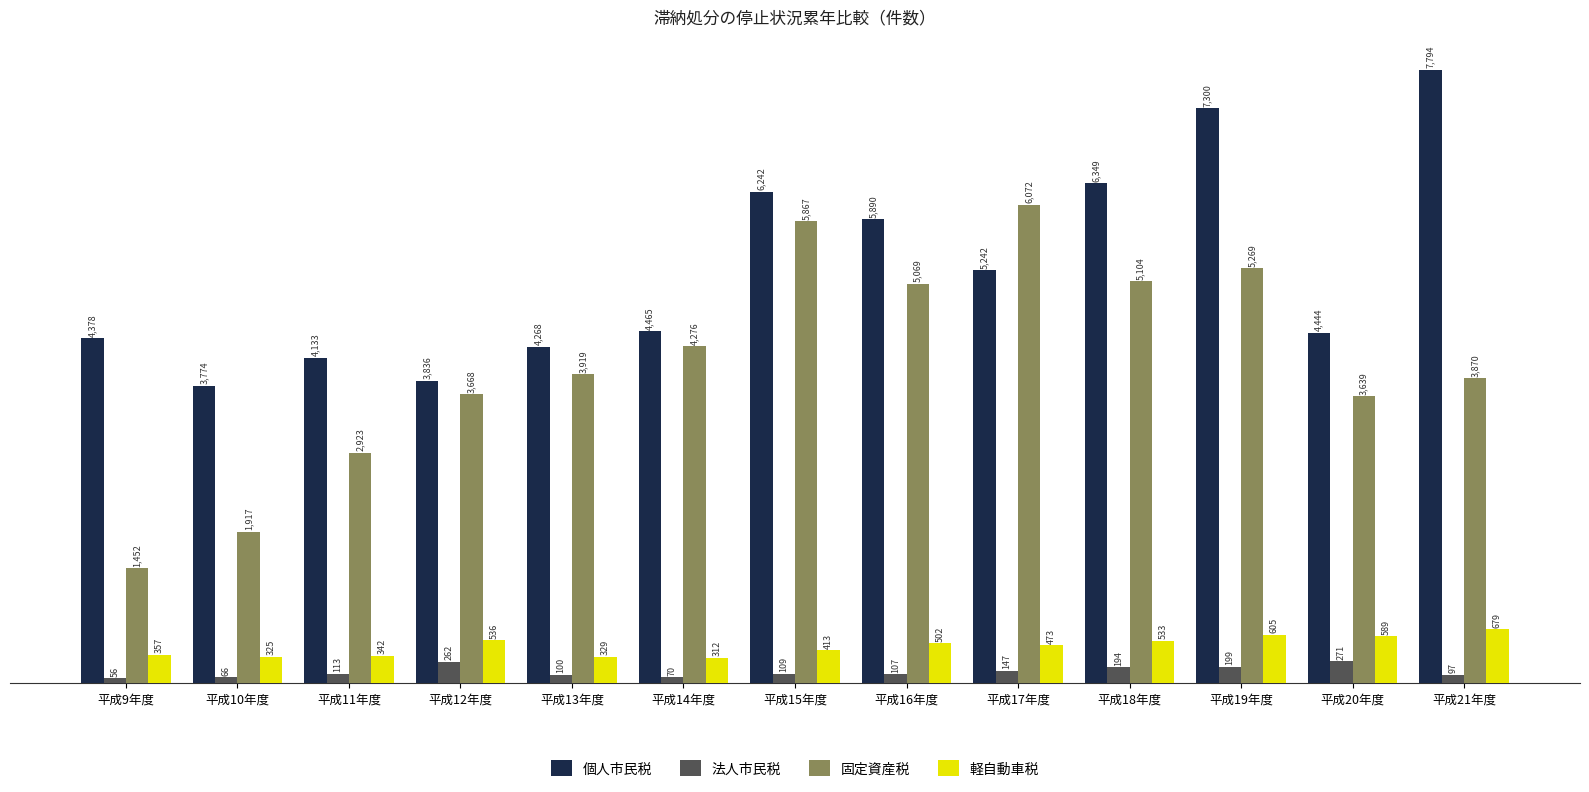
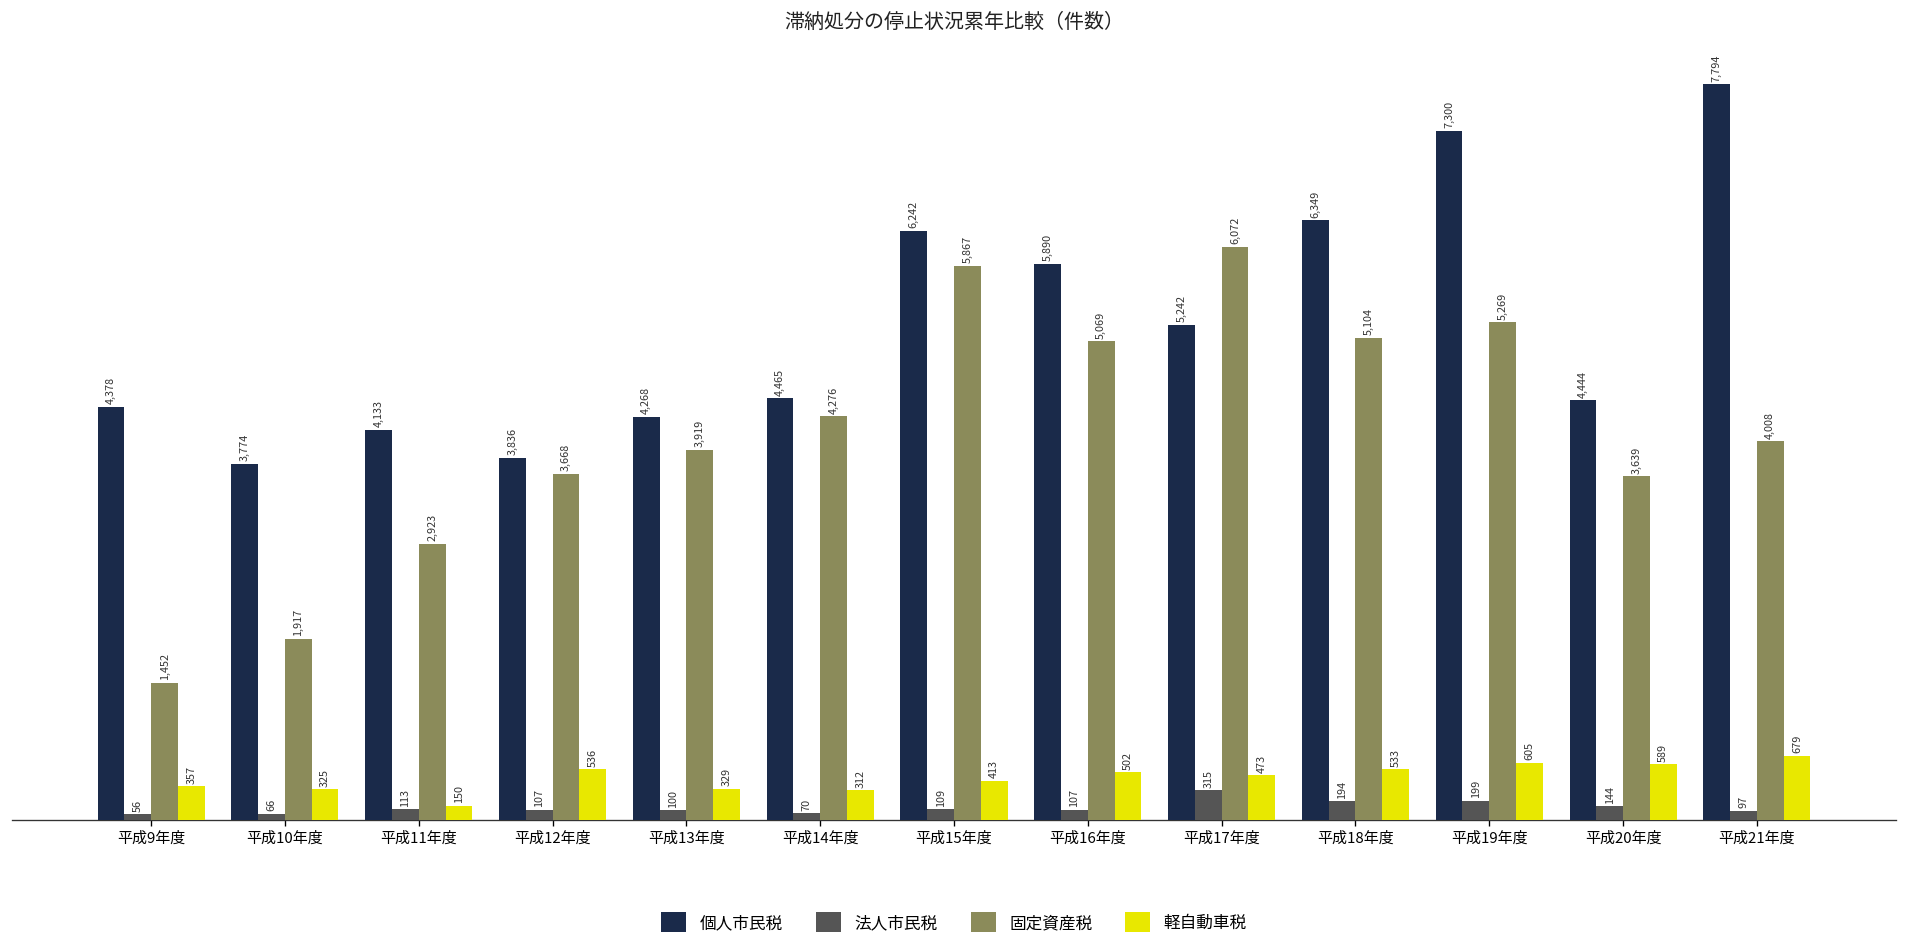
軽自動車税, 平成11年度: 342 -> 150
法人市民税, 平成12年度: 262 -> 107
法人市民税, 平成17年度: 147 -> 315
法人市民税, 平成20年度: 271 -> 144
固定資産税, 平成21年度: 3,870 -> 4,008
